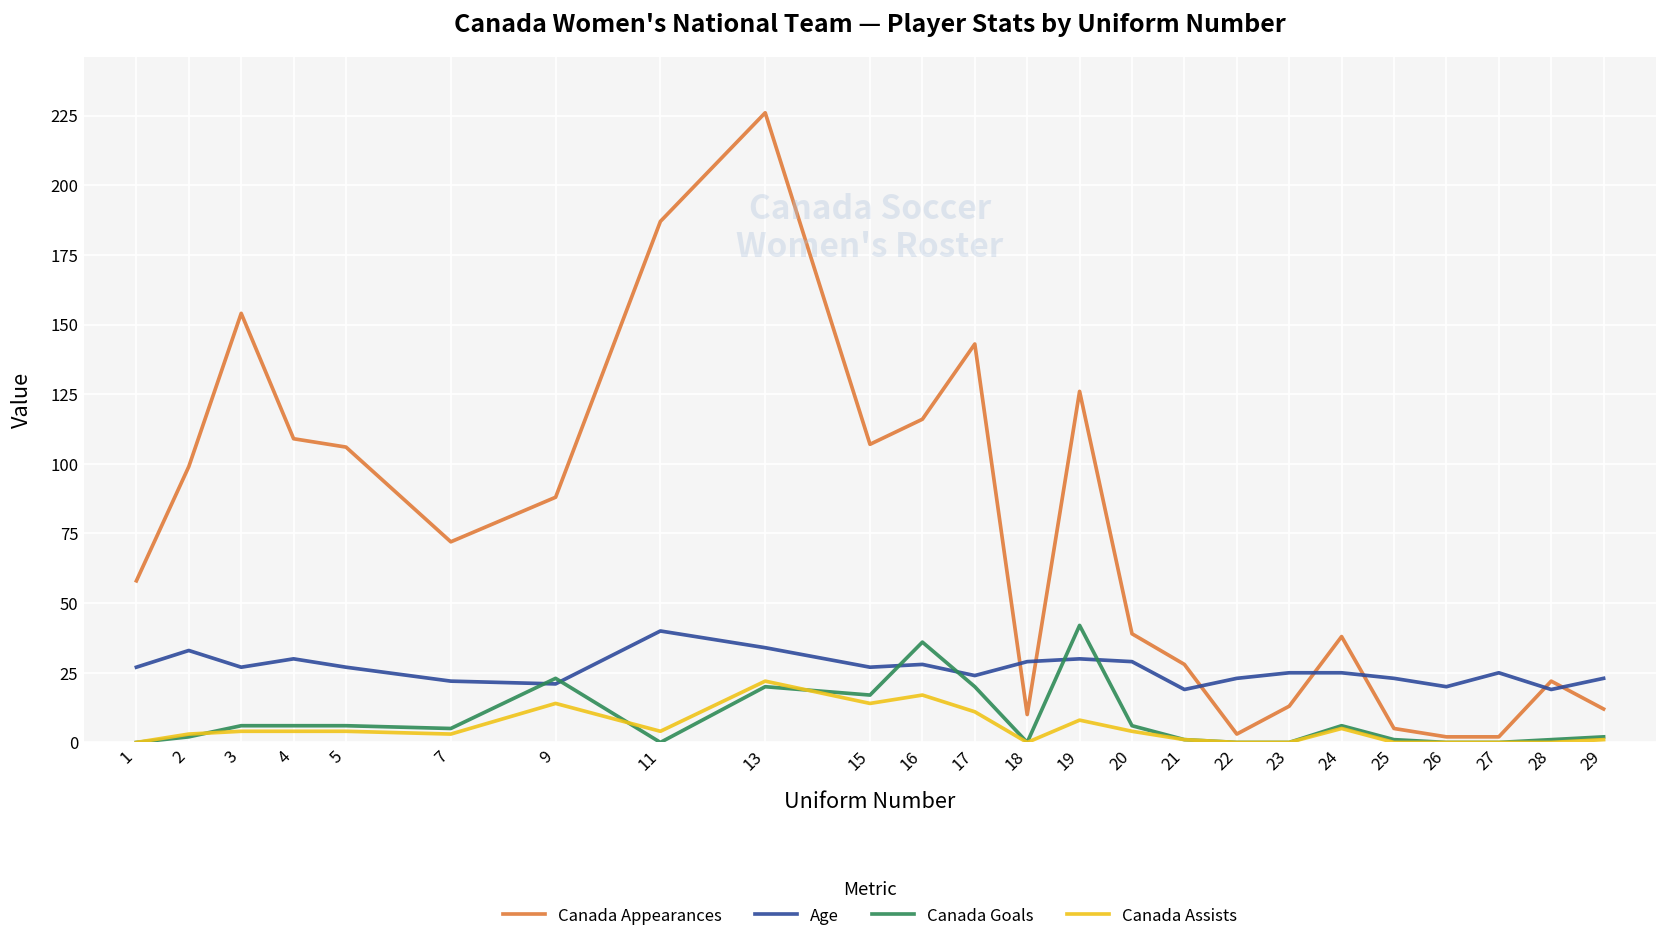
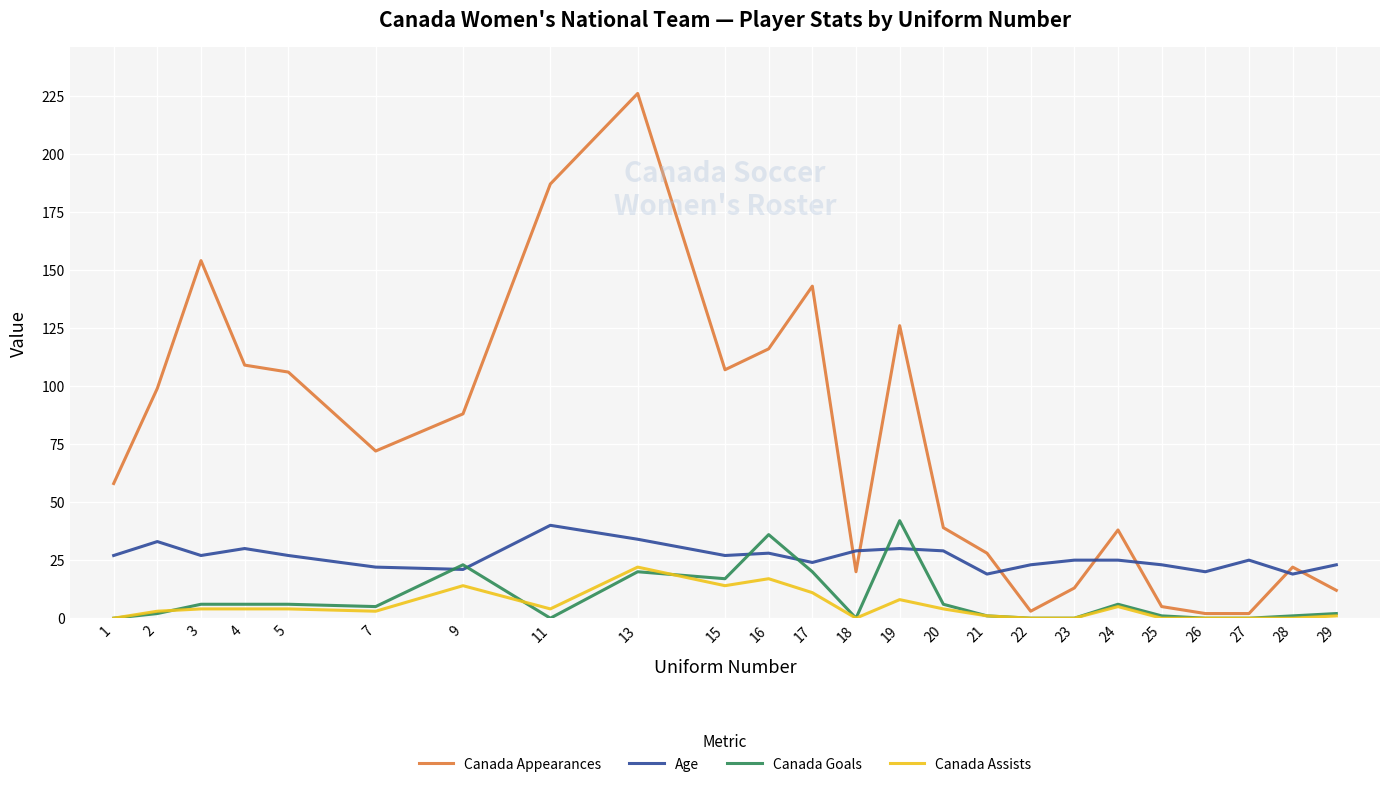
Canada Appearances, 18: 10 -> 20
